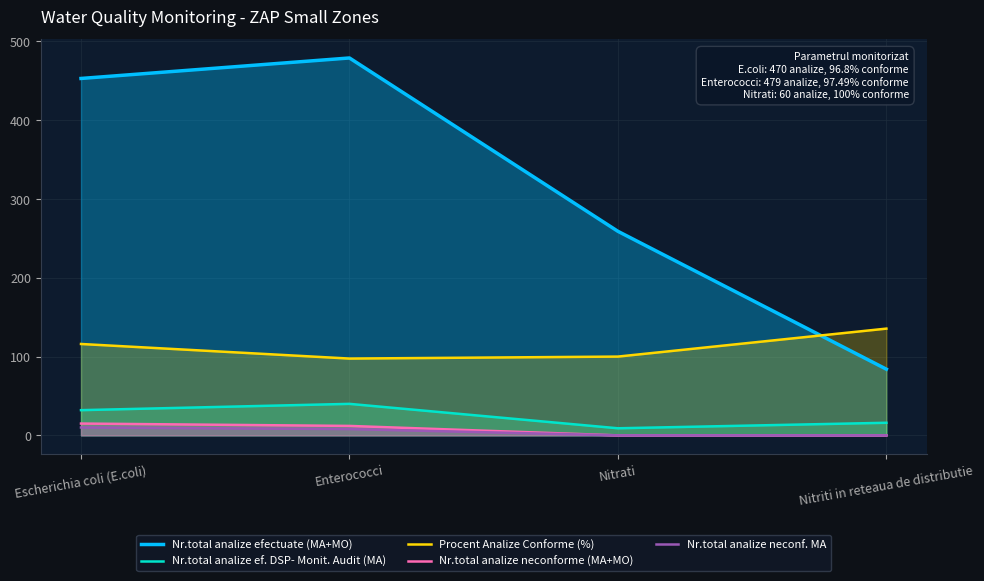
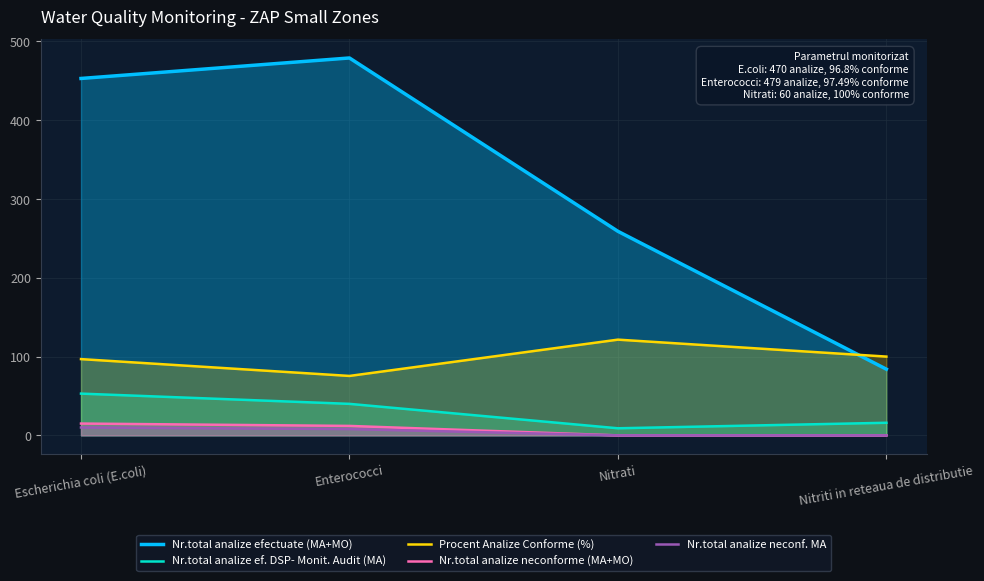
Nr.total analize ef. DSP- Monit. Audit (MA), Escherichia coli (E.coli): 30 -> 50
Procent Analize Conforme (%), Escherichia coli (E.coli): 120 -> 100
Procent Analize Conforme (%), Enterococci: 100 -> 80
Procent Analize Conforme (%), Nitrati: 100 -> 120
Procent Analize Conforme (%), Nitriti in reteaua de distributie: 140 -> 100
